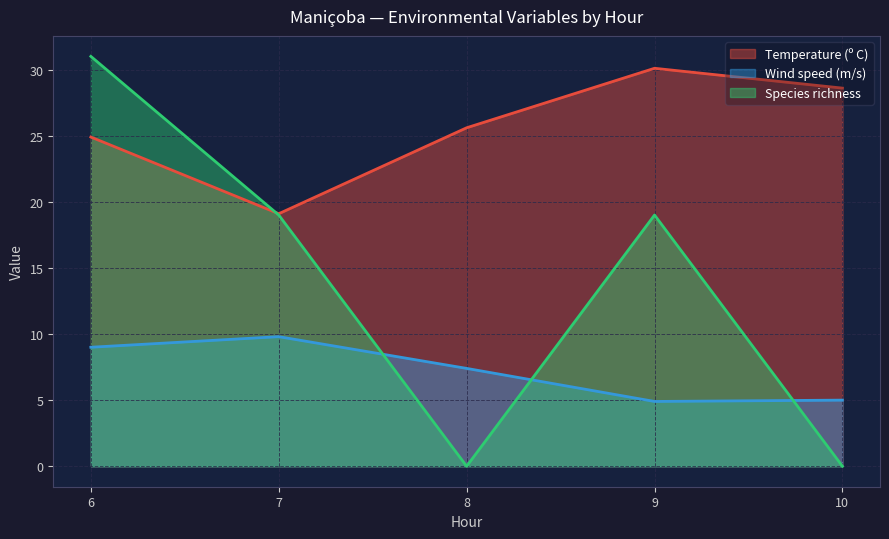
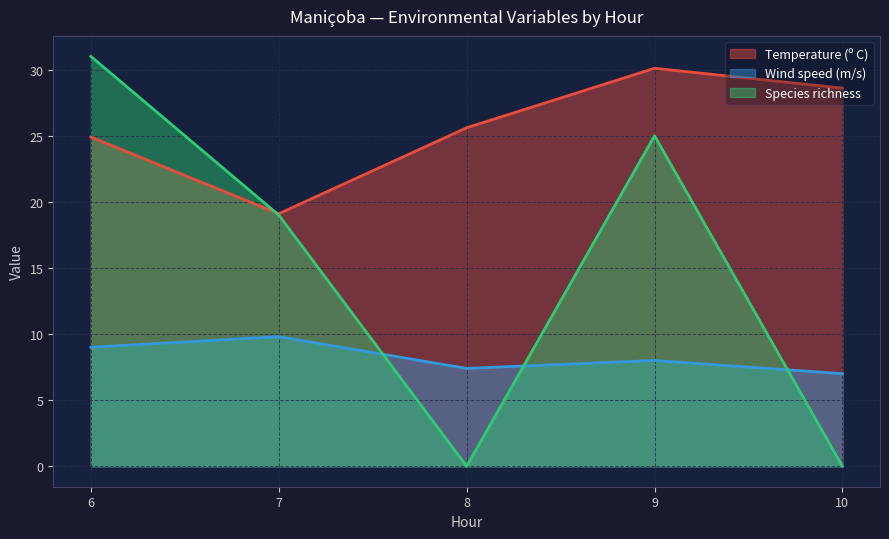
Wind speed (m/s), 9: 4.9 -> 8.0
Species richness, 9: 19 -> 25
Wind speed (m/s), 10: 5 -> 7
